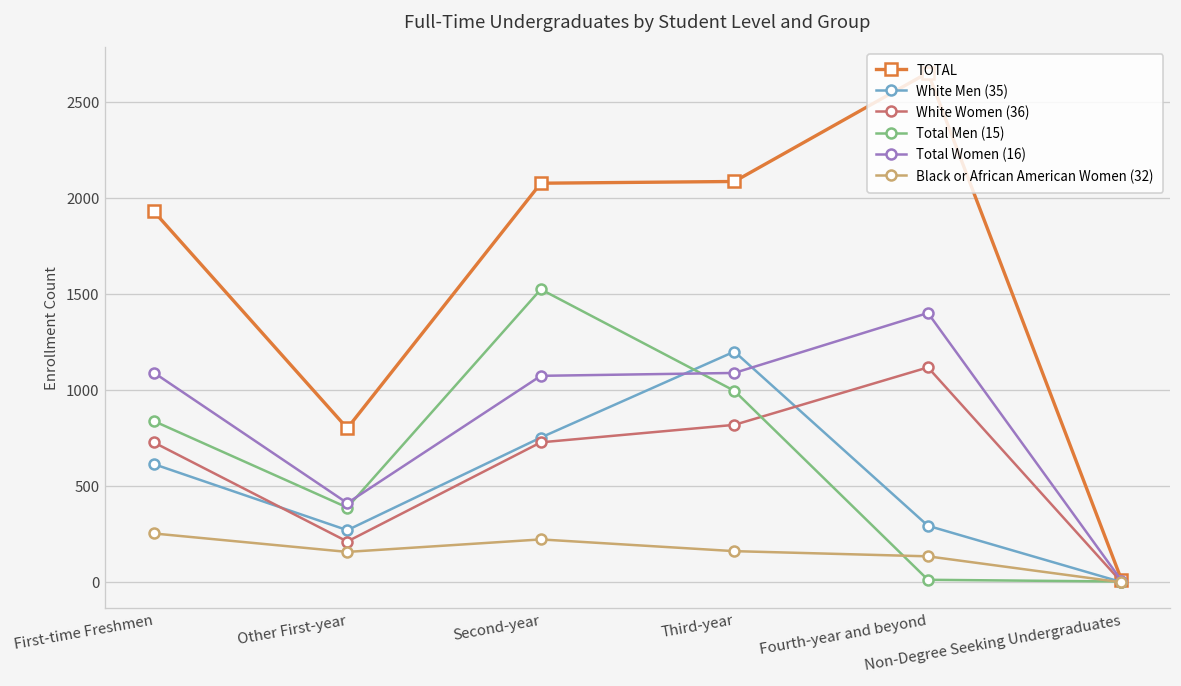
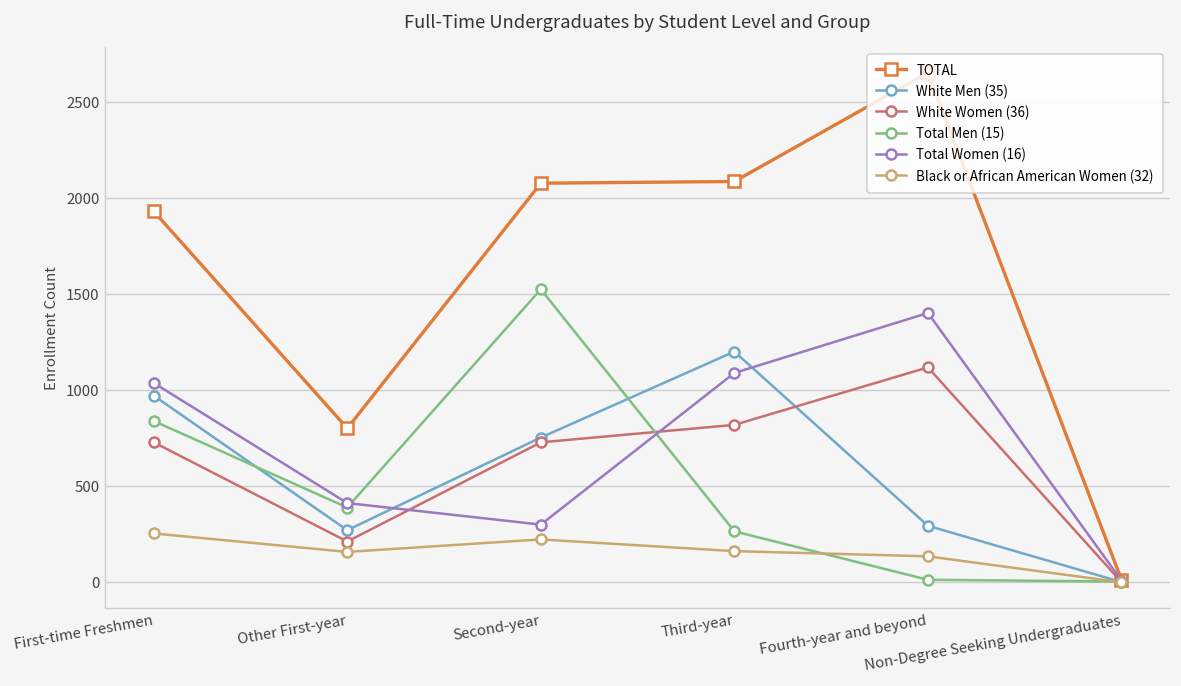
White Men (35), First-time Freshmen: 620 -> 970
Total Women (16), First-time Freshmen: 1090 -> 1040
Total Women (16), Second-year: 1070 -> 300
Total Men (15), Third-year: 1000 -> 270
